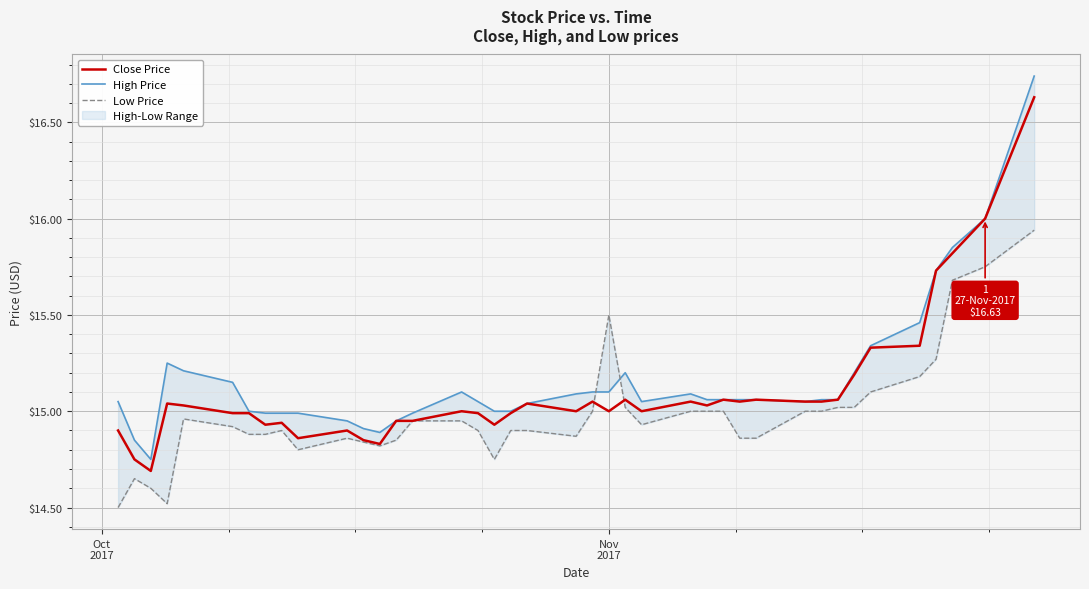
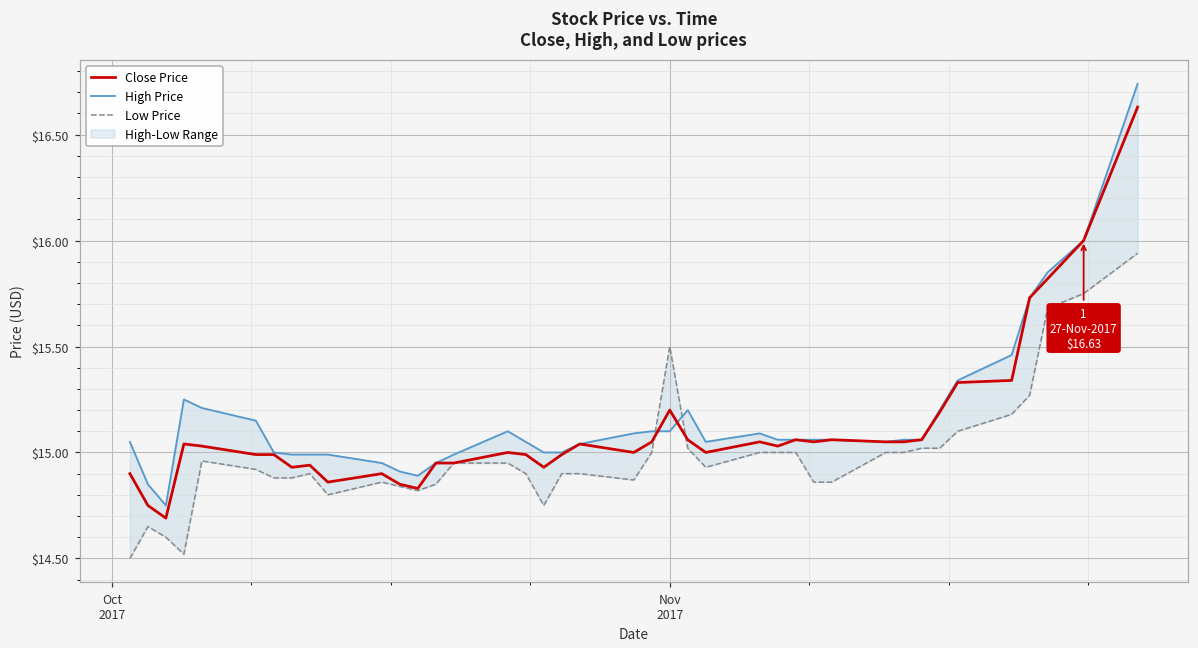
Close Price, Nov 2017: $15.0 -> $15.2
